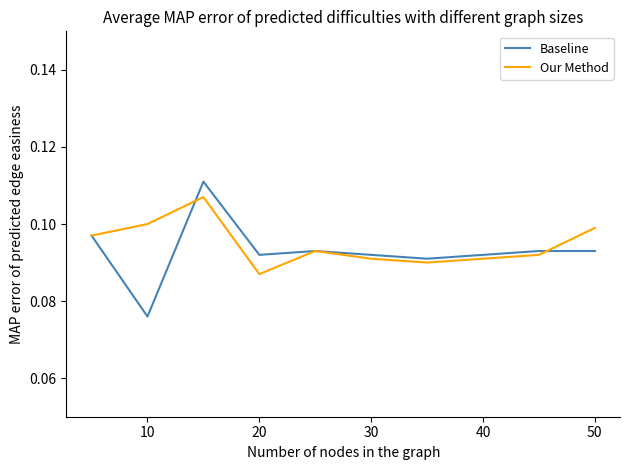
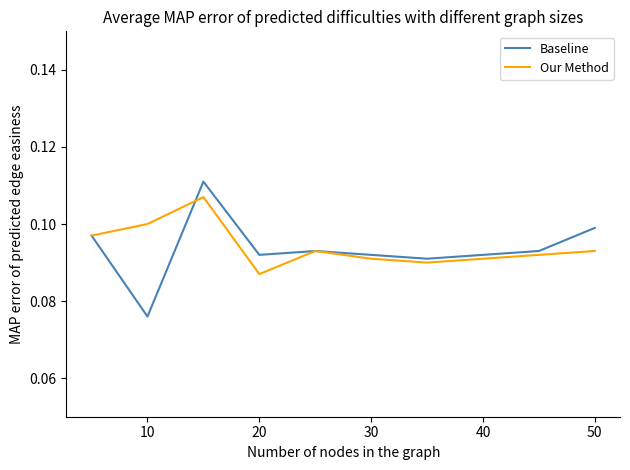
Baseline, 50: 0.093 -> 0.099
Our Method, 50: 0.099 -> 0.093
